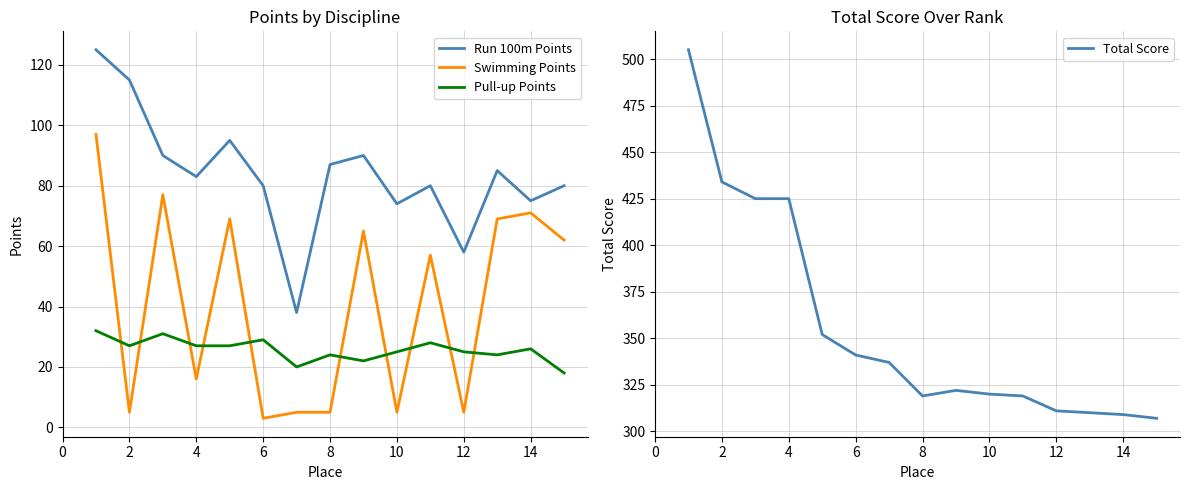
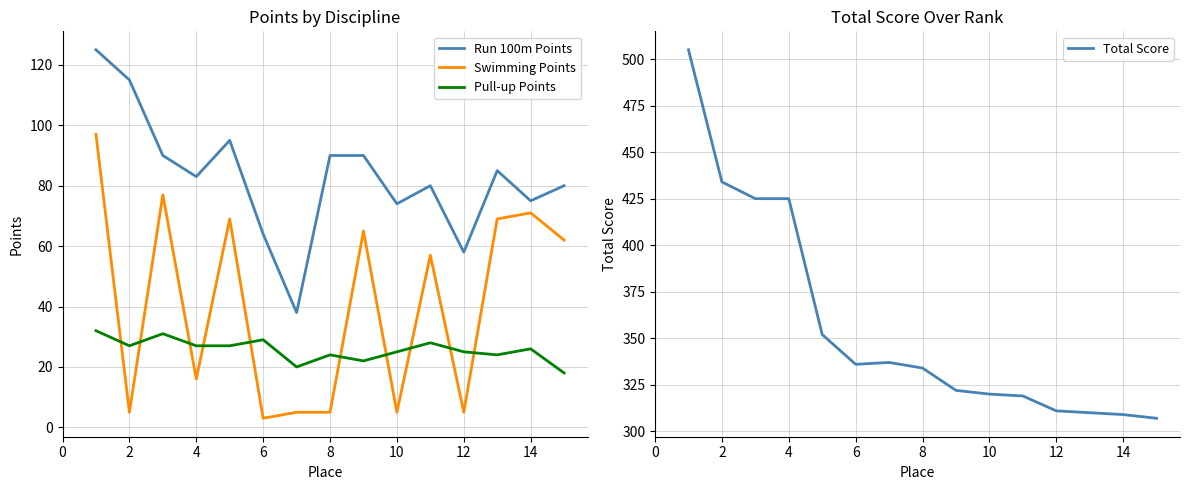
Points by Discipline, Run 100m Points, 6: 80 -> 64
Points by Discipline, Run 100m Points, 8: 87 -> 90
Total Score Over Rank, 6: 341 -> 336
Total Score Over Rank, 8: 319 -> 334
